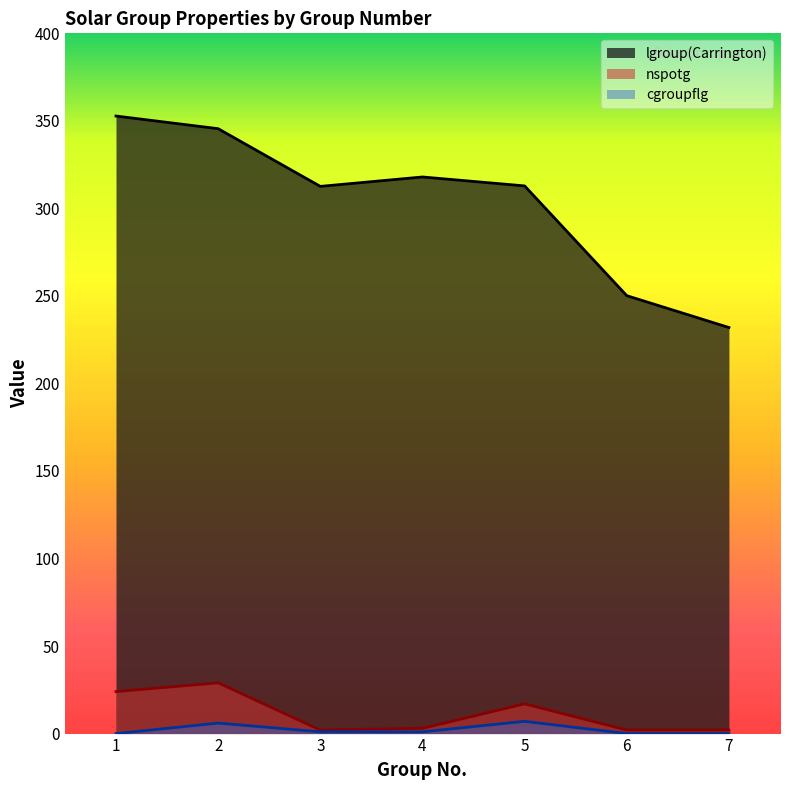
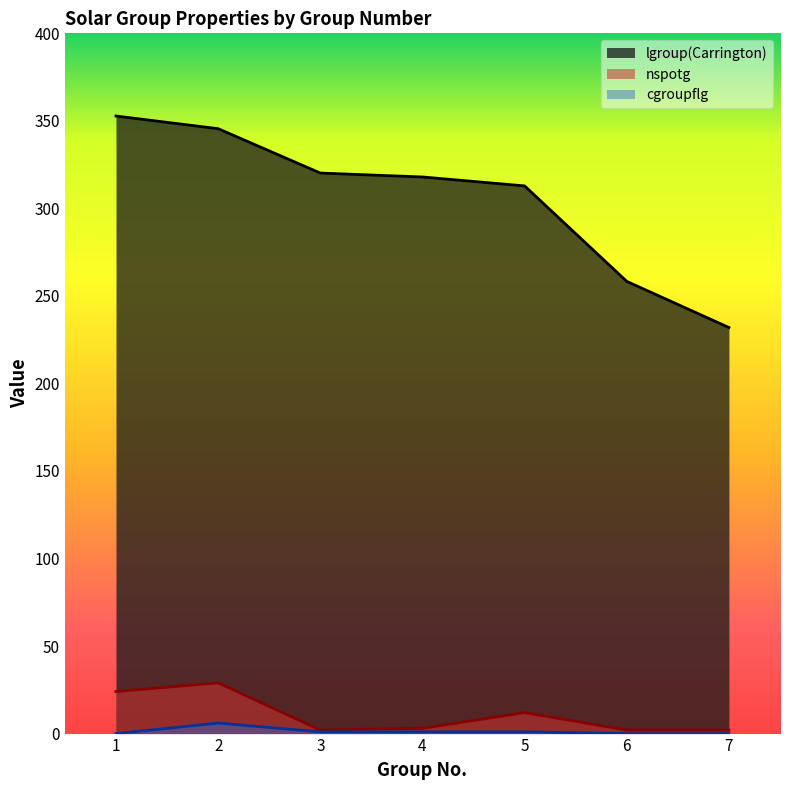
lgroup(Carrington), 3: 313 -> 320
nspotg, 5: 17 -> 12
cgroupflg, 5: 7 -> 1
lgroup(Carrington), 6: 250 -> 258
